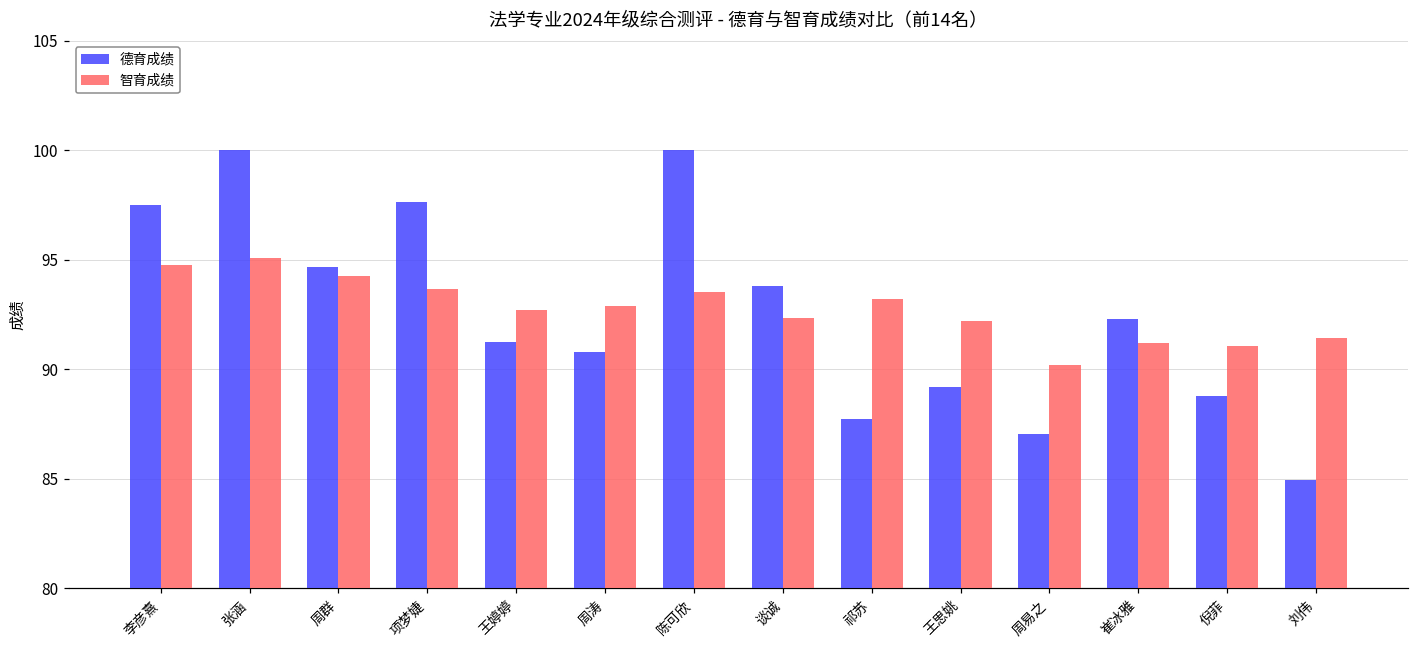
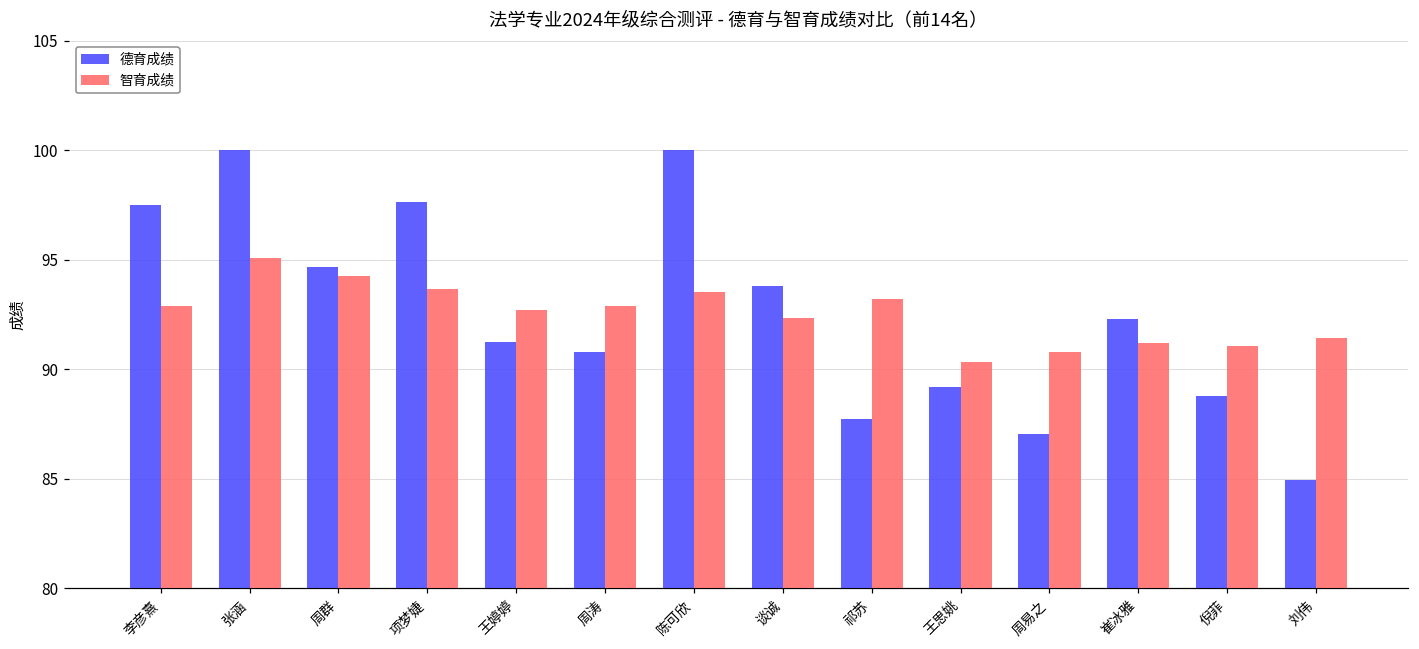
智育成绩, 李彦熹: 94.8 -> 92.9
智育成绩, 王思姚: 92.2 -> 90.3
智育成绩, 周易之: 90.2 -> 90.8
